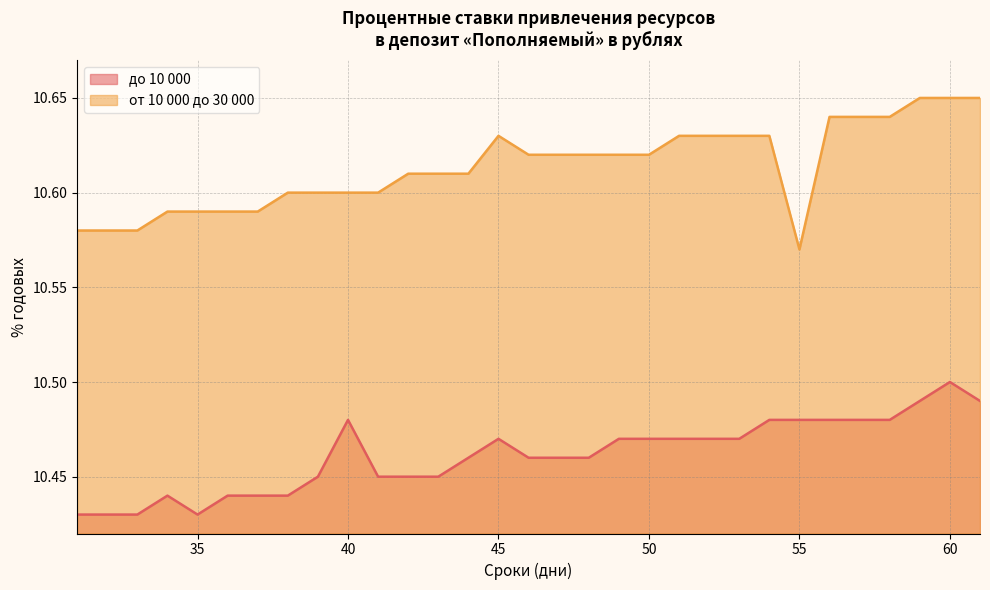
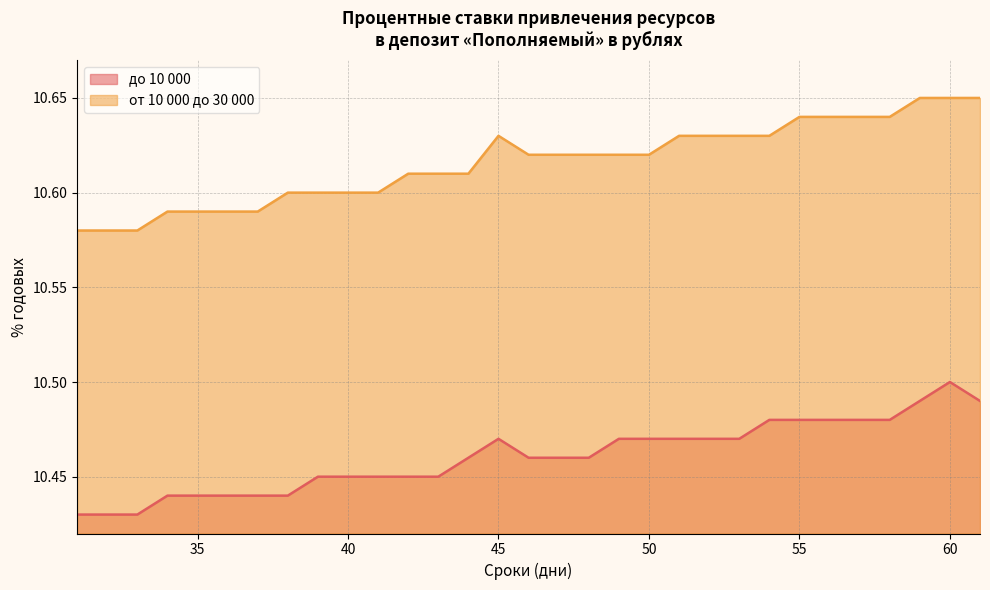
до 10 000, 35: 10.43 -> 10.44
до 10 000, 40: 10.48 -> 10.45
от 10 000 до 30 000, 55: 10.57 -> 10.64
